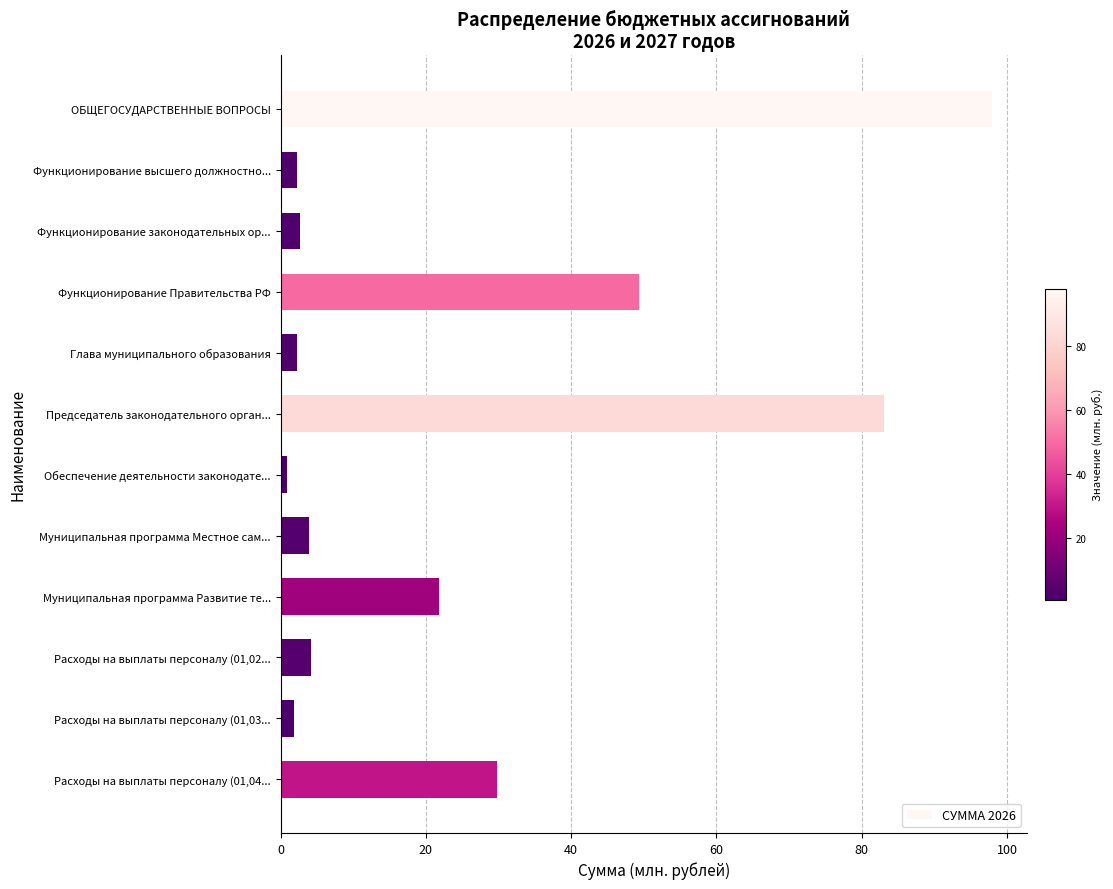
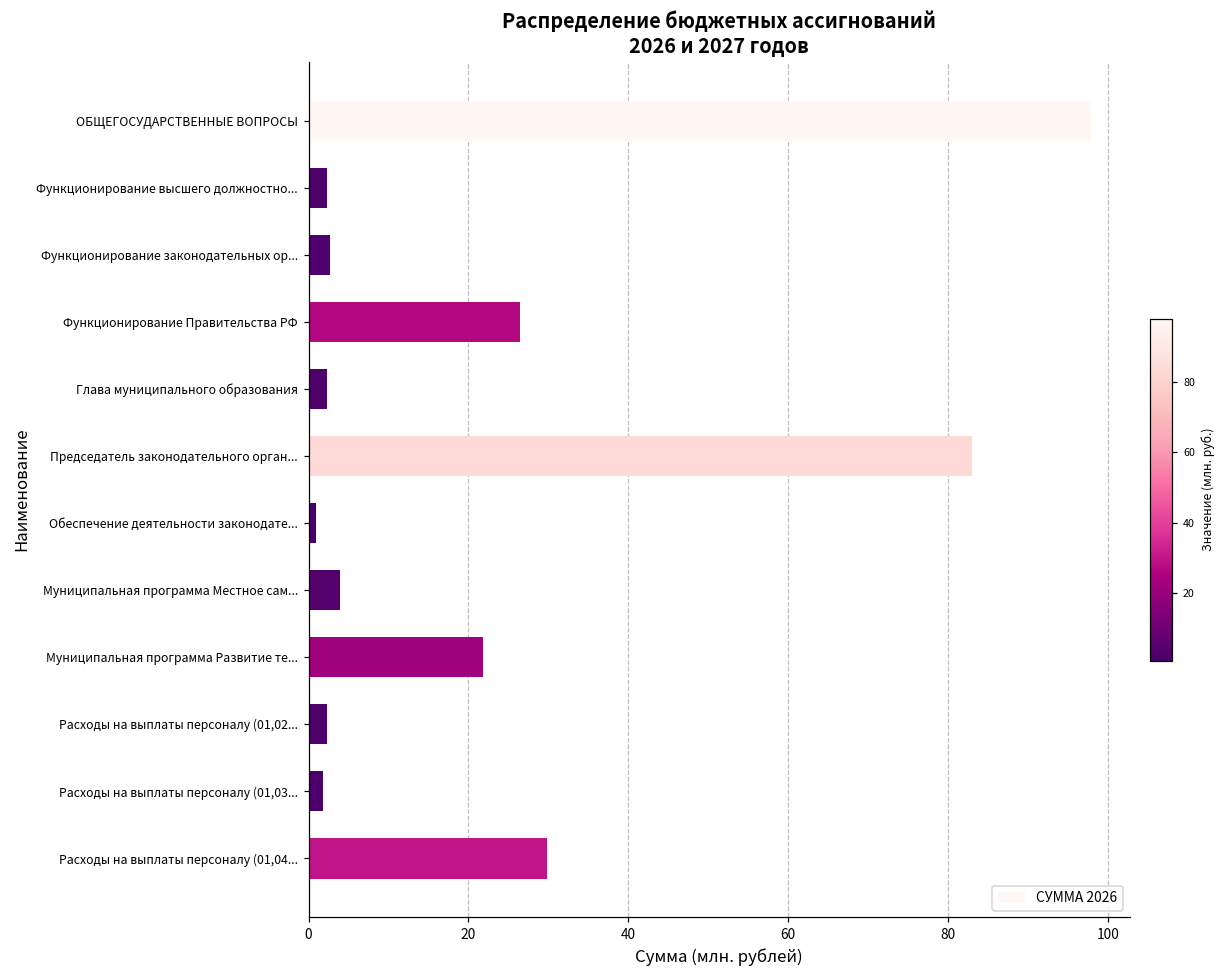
Функционирование Правительства РФ: 49 -> 26
Расходы на выплаты персоналу (01,02...: 4 -> 2
